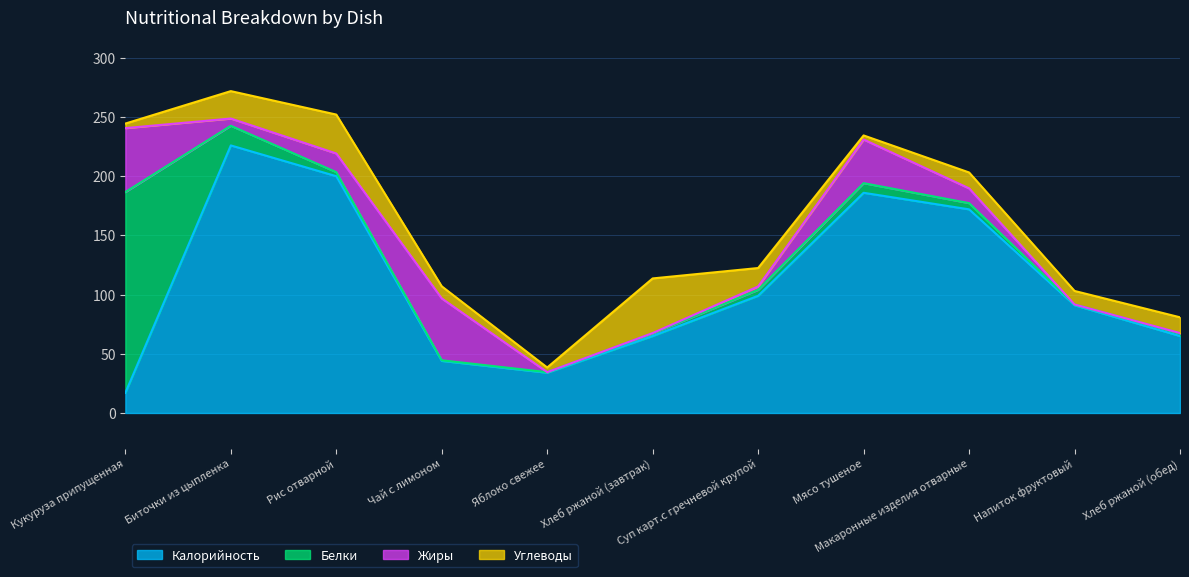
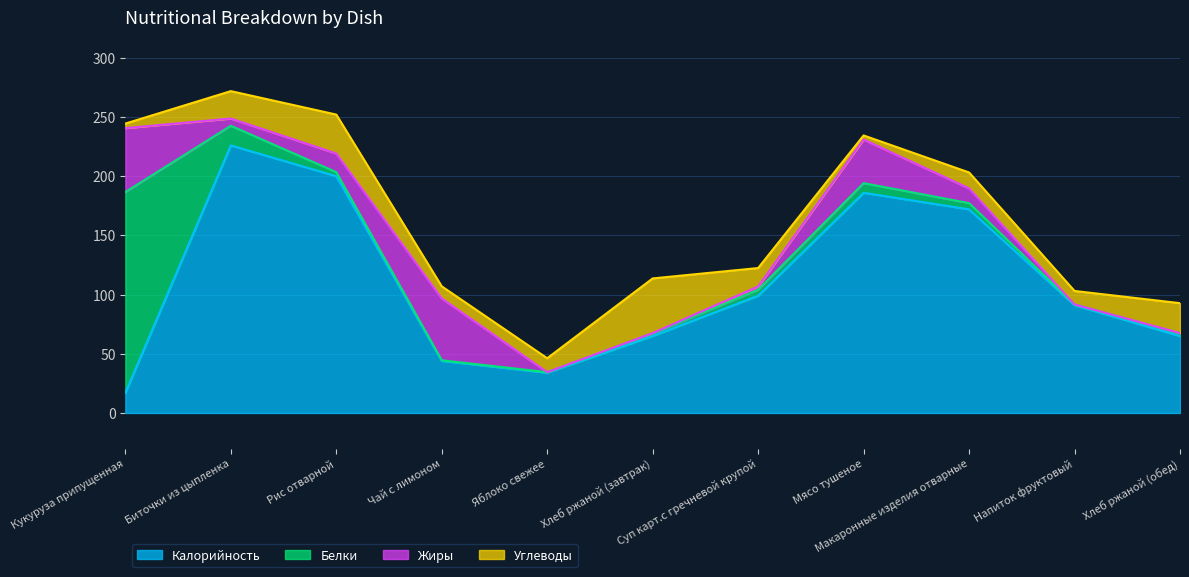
Углеводы, Яблоко свежее: 4 -> 12
Углеводы, Хлеб ржаной (обед): 13 -> 25
